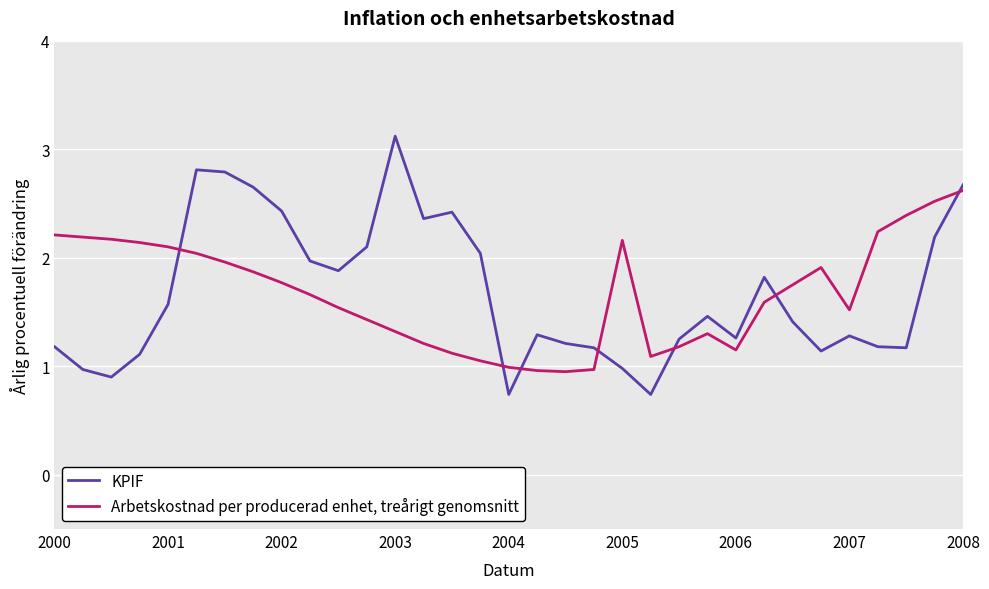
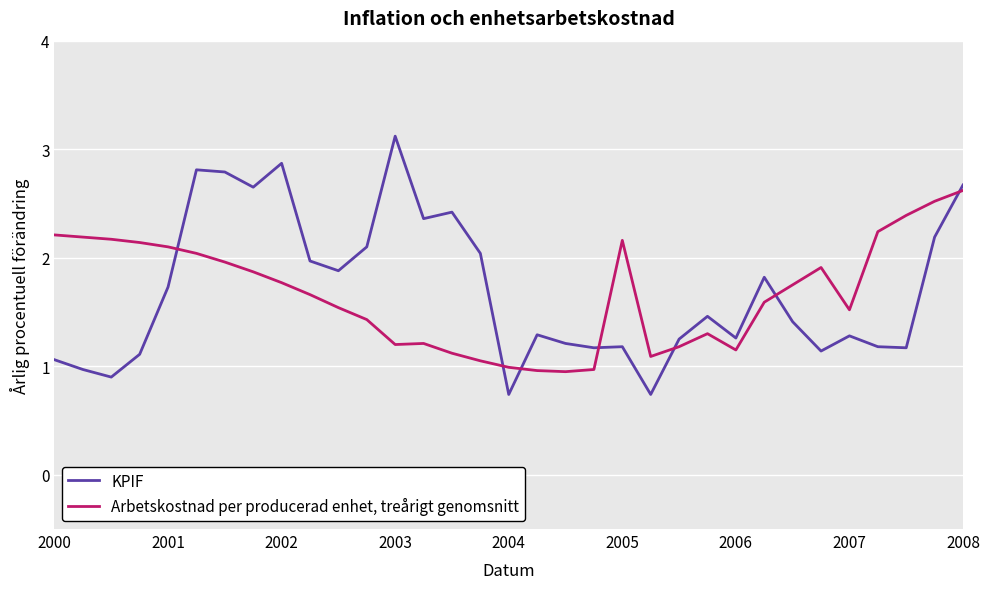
KPIF, 2000: 1.18 -> 1.06
KPIF, 2001: 1.57 -> 1.73
KPIF, 2002: 2.43 -> 2.87
Arbetskostnad per producerad enhet, treårigt genomsnitt, 2003: 1.32 -> 1.20
KPIF, 2005: 0.98 -> 1.18
